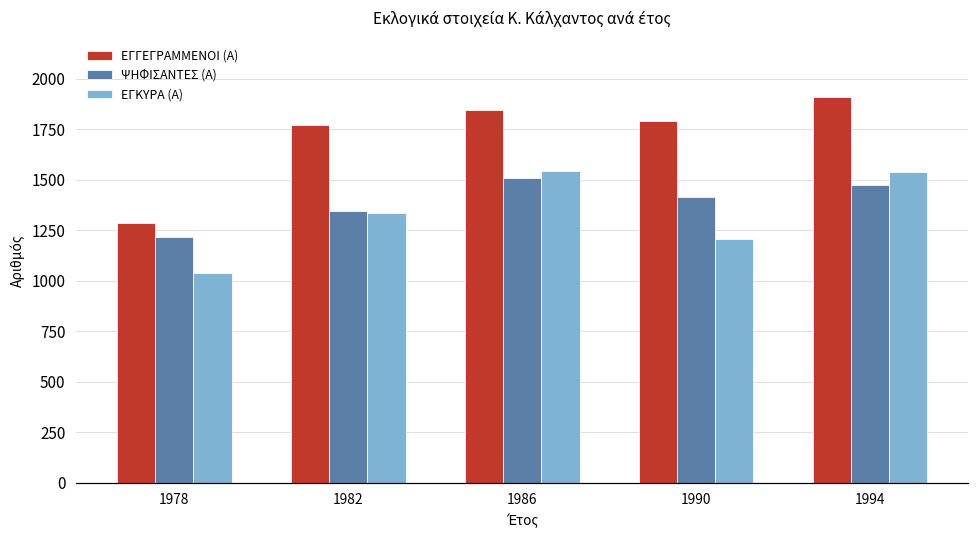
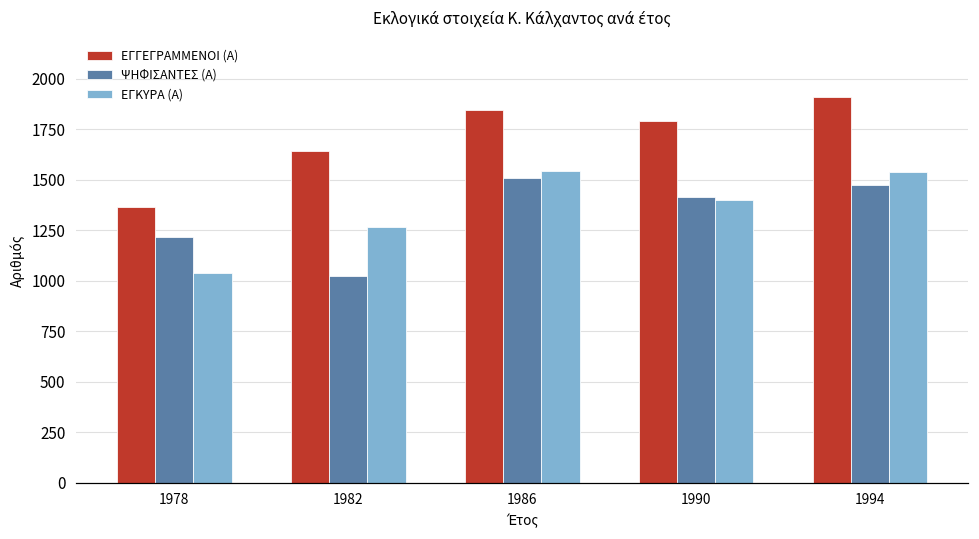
ΕΓΓΕΓΡΑΜΜΕΝΟΙ (Α), 1978: 1280 -> 1370
ΕΓΓΕΓΡΑΜΜΕΝΟΙ (Α), 1982: 1770 -> 1640
ΨΗΦΙΣΑΝΤΕΣ (Α), 1982: 1340 -> 1020
ΕΓΚΥΡΑ (Α), 1982: 1330 -> 1270
ΕΓΚΥΡΑ (Α), 1990: 1210 -> 1400
